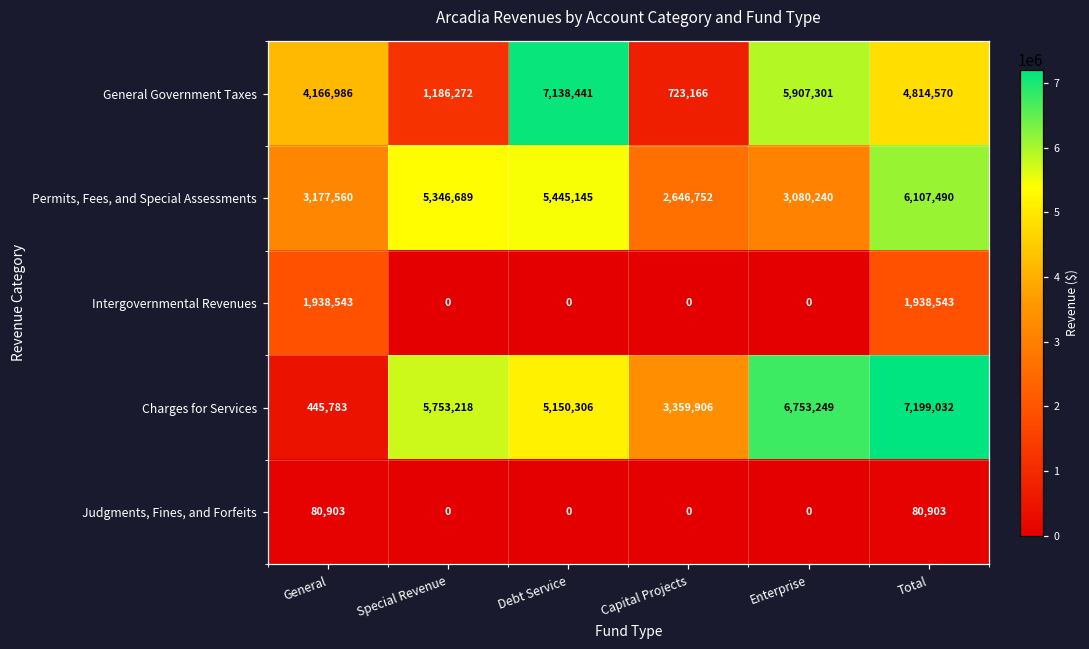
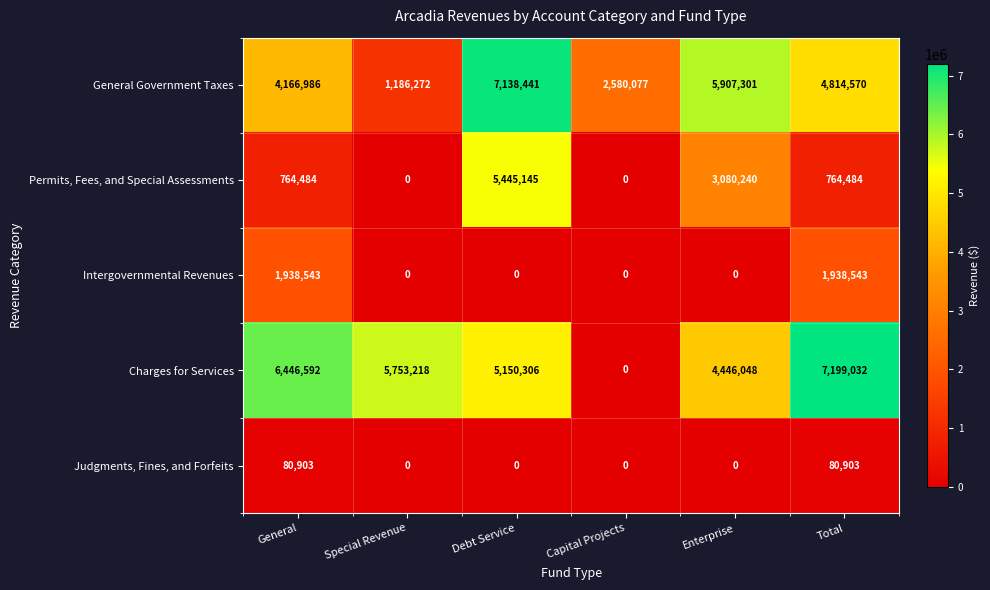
General Government Taxes, Capital Projects: 723,166 -> 2,580,077
Permits, Fees, and Special Assessments, General: 3,177,560 -> 764,484
Permits, Fees, and Special Assessments, Special Revenue: 5,346,689 -> 0
Permits, Fees, and Special Assessments, Capital Projects: 2,646,752 -> 0
Permits, Fees, and Special Assessments, Total: 6,107,490 -> 764,484
Charges for Services, General: 445,783 -> 6,446,592
Charges for Services, Capital Projects: 3,359,906 -> 0
Charges for Services, Enterprise: 6,753,249 -> 4,446,048
